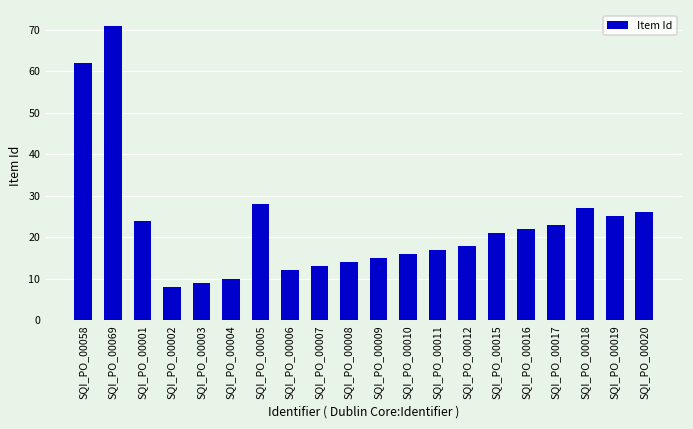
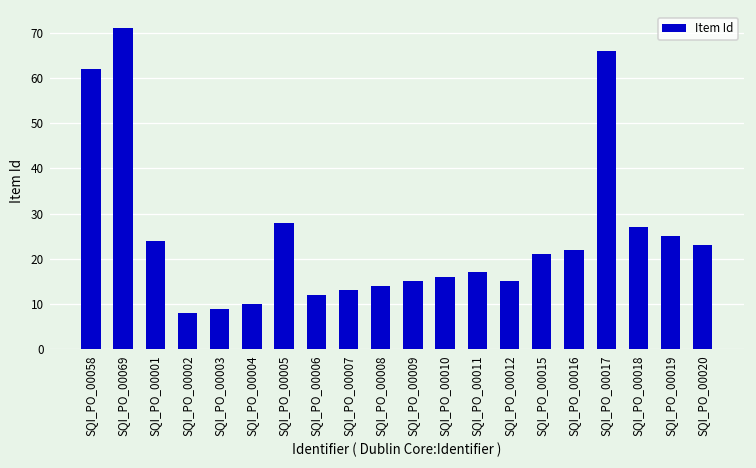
SQI_PO_00012: 18 -> 15
SQI_PO_00017: 23 -> 66
SQI_PO_00020: 26 -> 23
